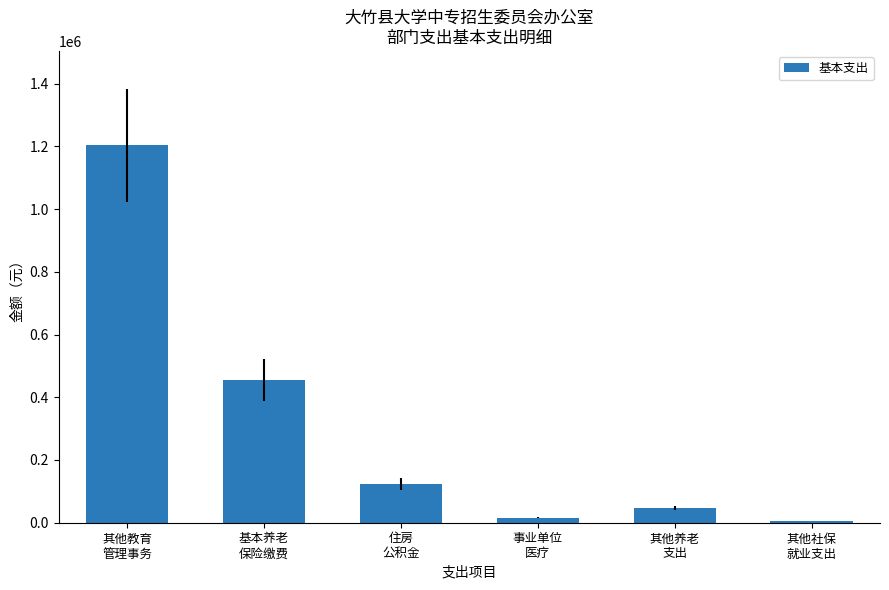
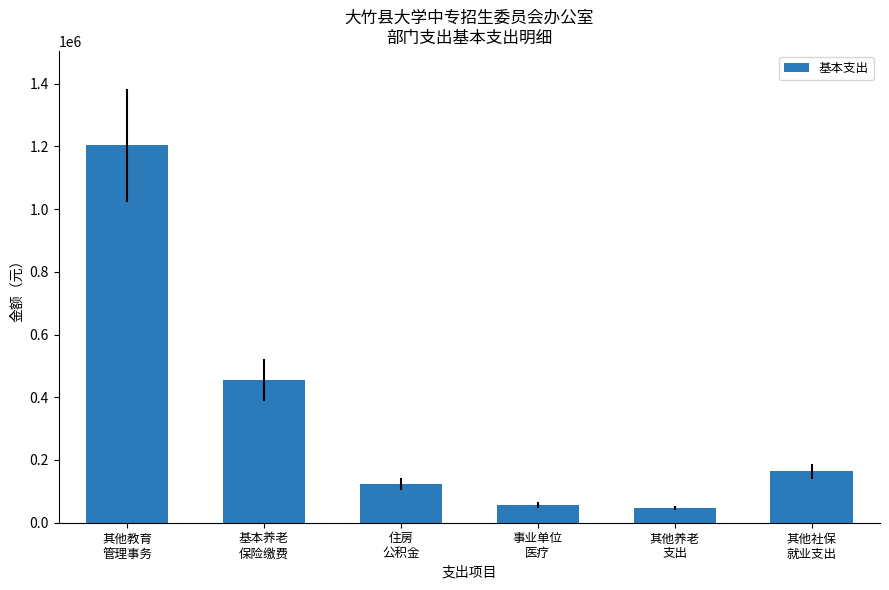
事业单位 医疗: 20000 -> 60000
其他社保 就业支出: 10000 -> 160000
